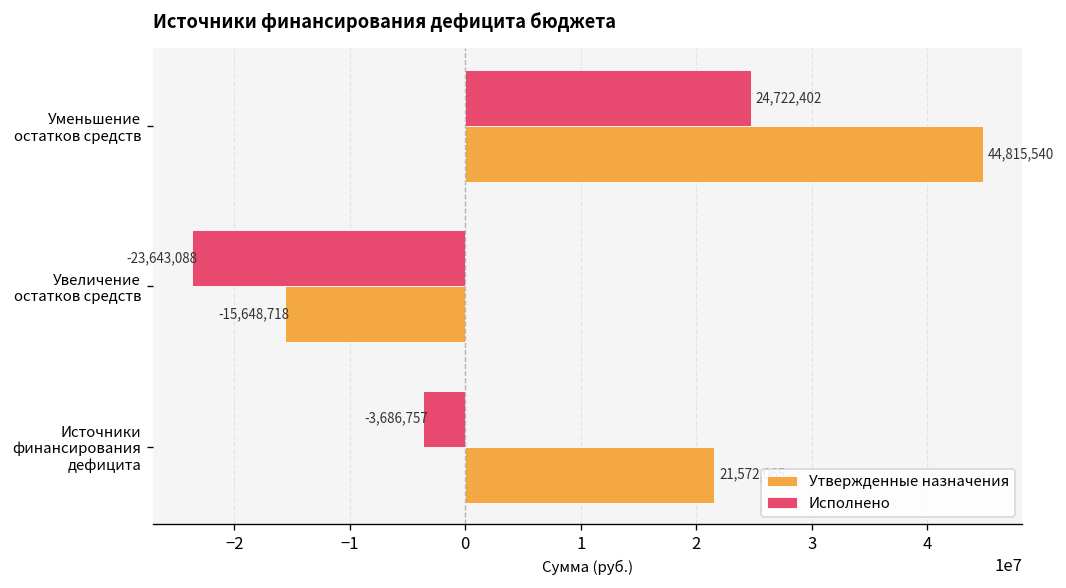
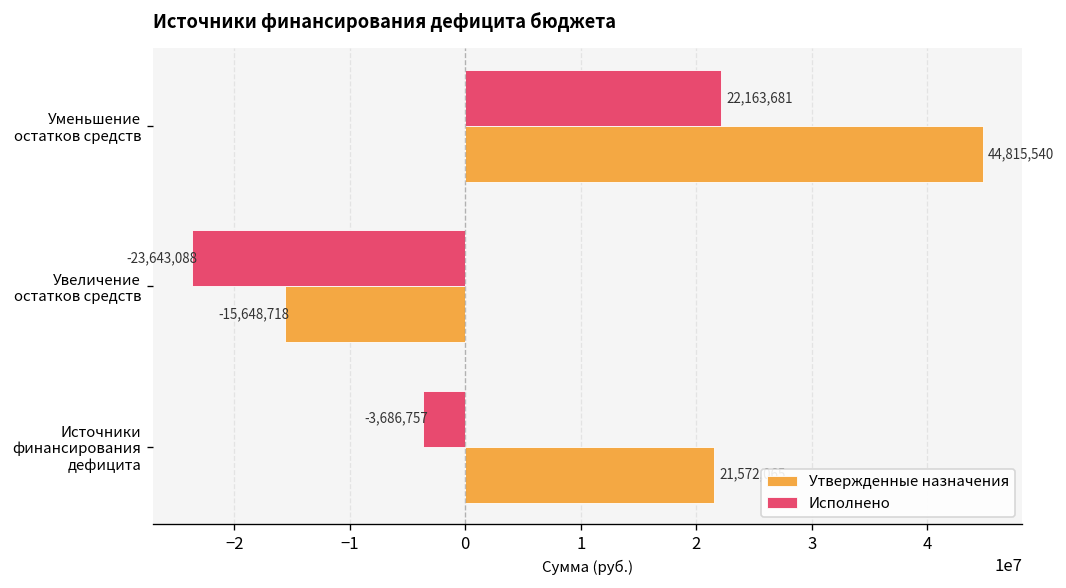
Исполнено, Уменьшение остатков средств: 24,722,402 -> 22,163,681
